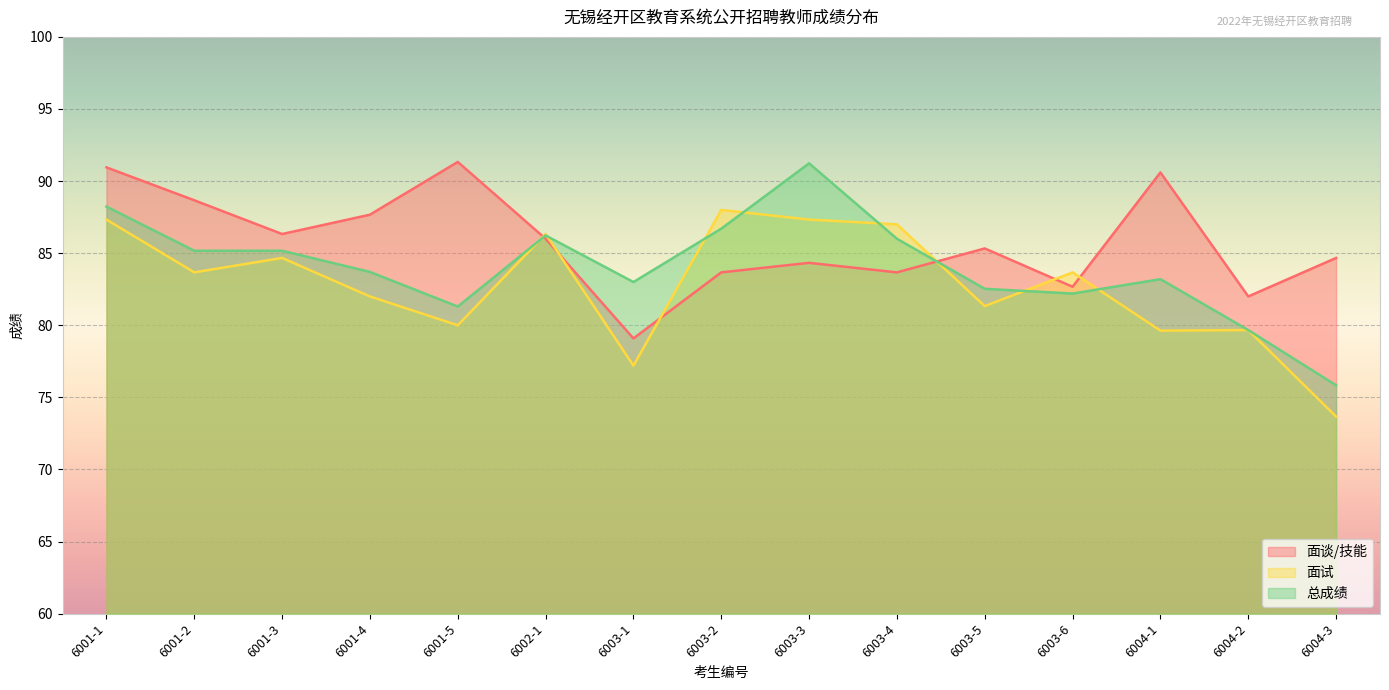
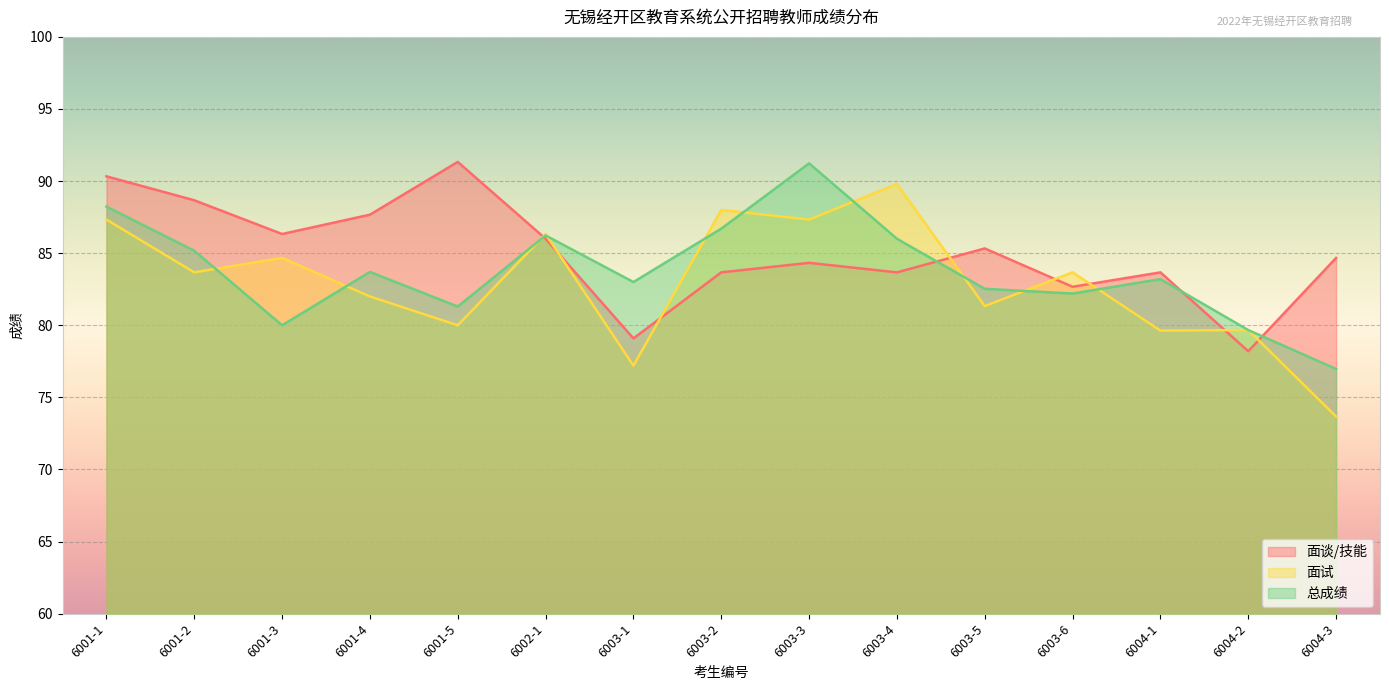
面谈/技能, 6001-1: 91.0 -> 90.3
总成绩, 6001-3: 85.2 -> 80.0
面试, 6003-4: 87.0 -> 89.8
面谈/技能, 6004-1: 90.6 -> 83.7
面谈/技能, 6004-2: 82.0 -> 78.2
总成绩, 6004-3: 75.8 -> 77.0
